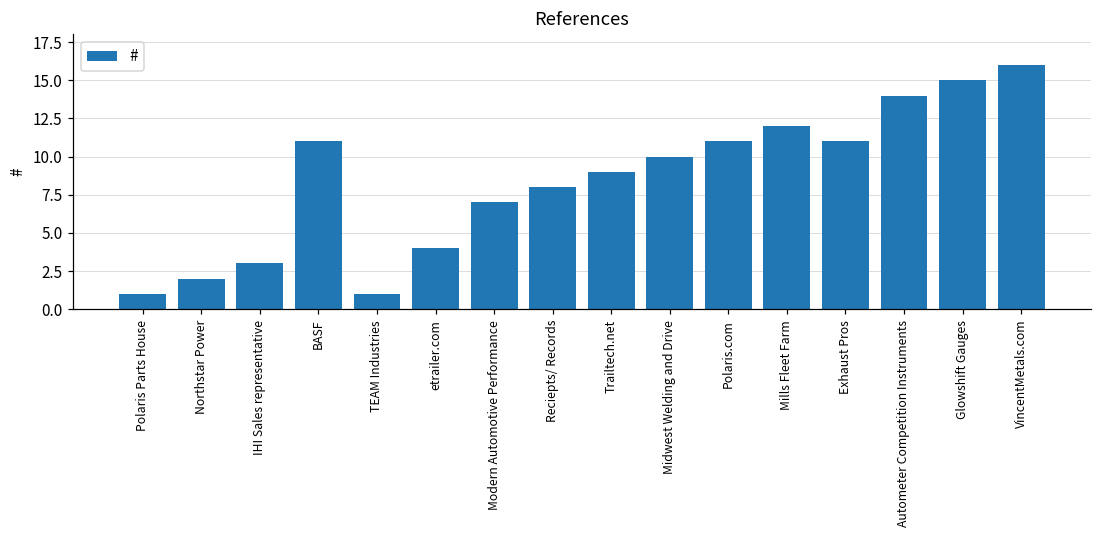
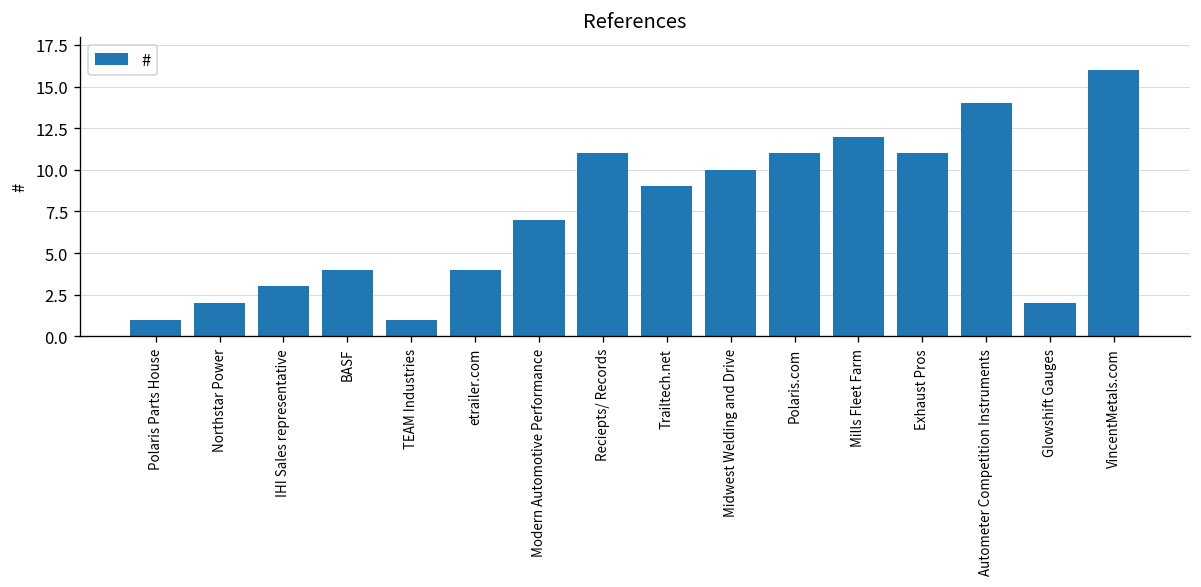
BASF: 11 -> 4
Reciepts/ Records: 8 -> 11
Glowshift Gauges: 15 -> 2
